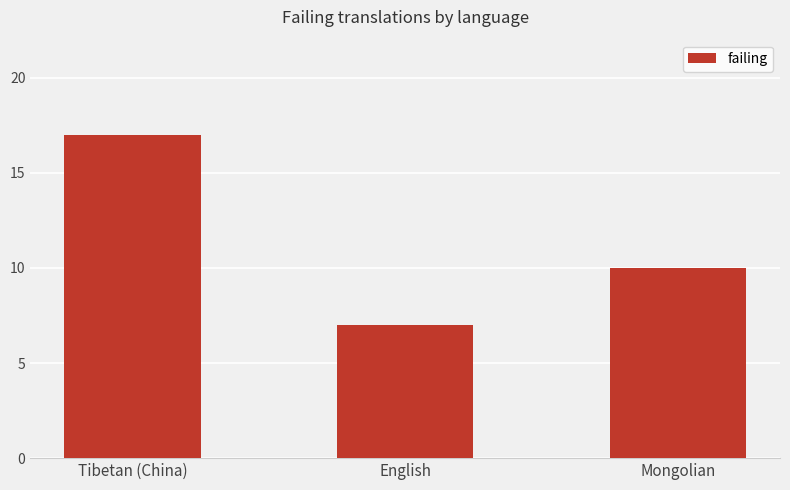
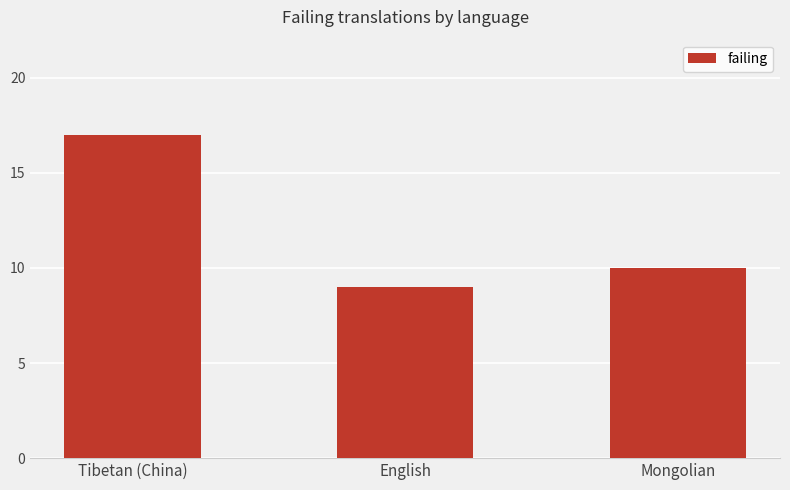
English: 7 -> 9
